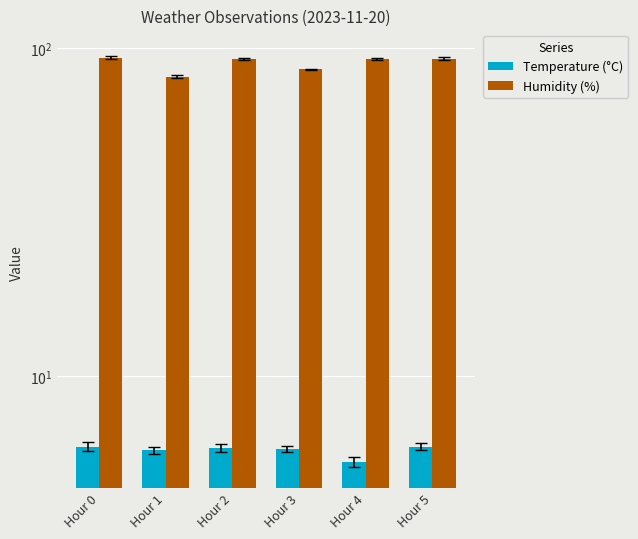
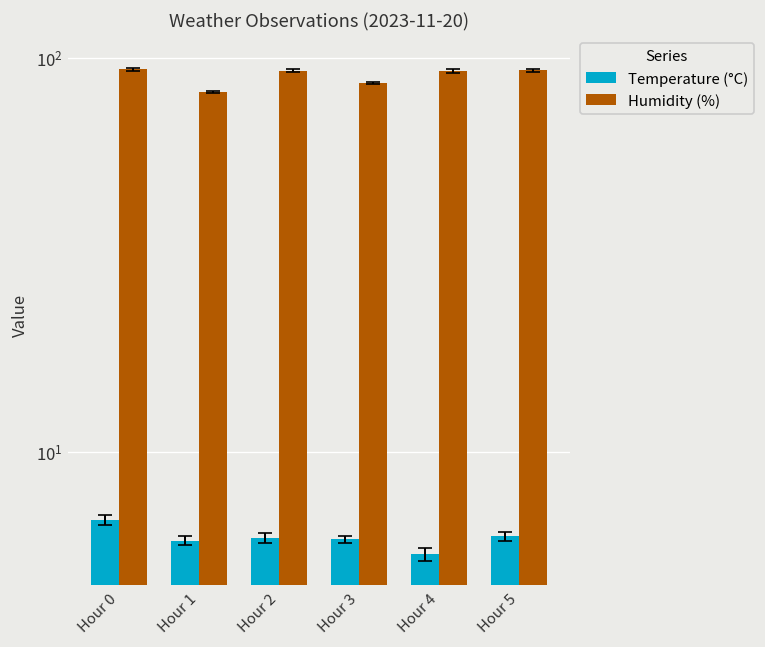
Temperature (°C), Hour 0: 6.1 -> 6.7
